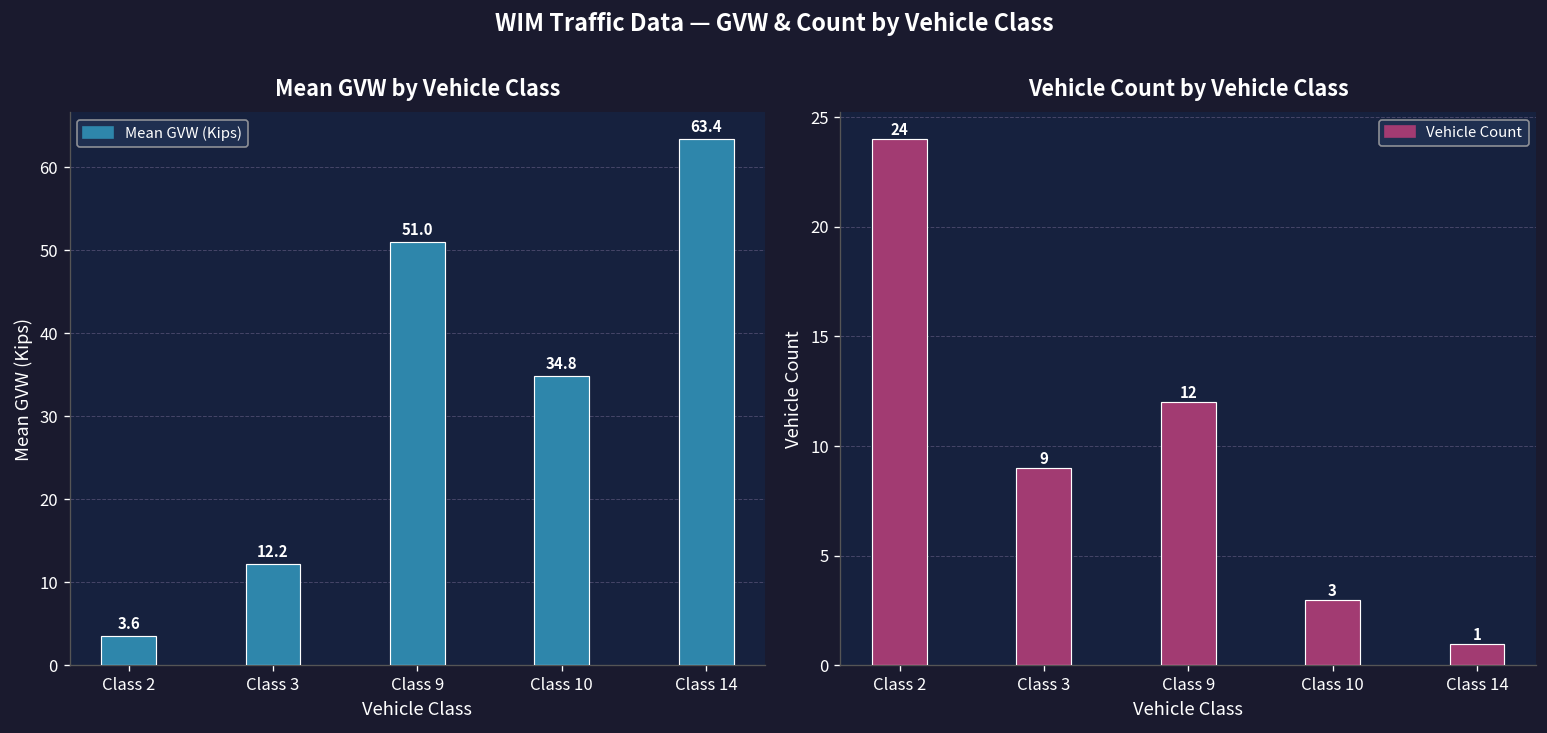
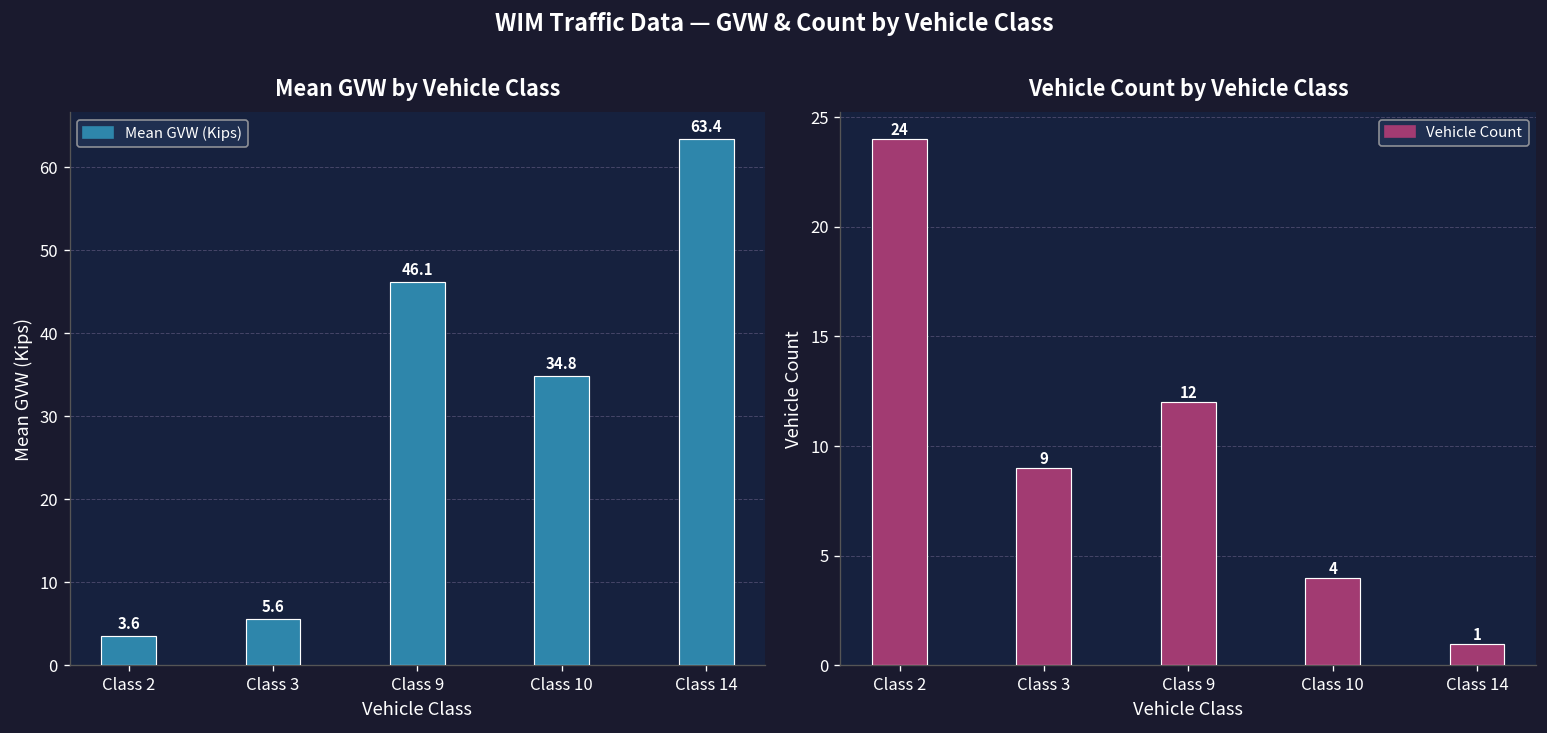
Mean GVW by Vehicle Class, Class 3: 12.2 -> 5.6
Mean GVW by Vehicle Class, Class 9: 51.0 -> 46.1
Vehicle Count by Vehicle Class, Class 10: 3 -> 4
